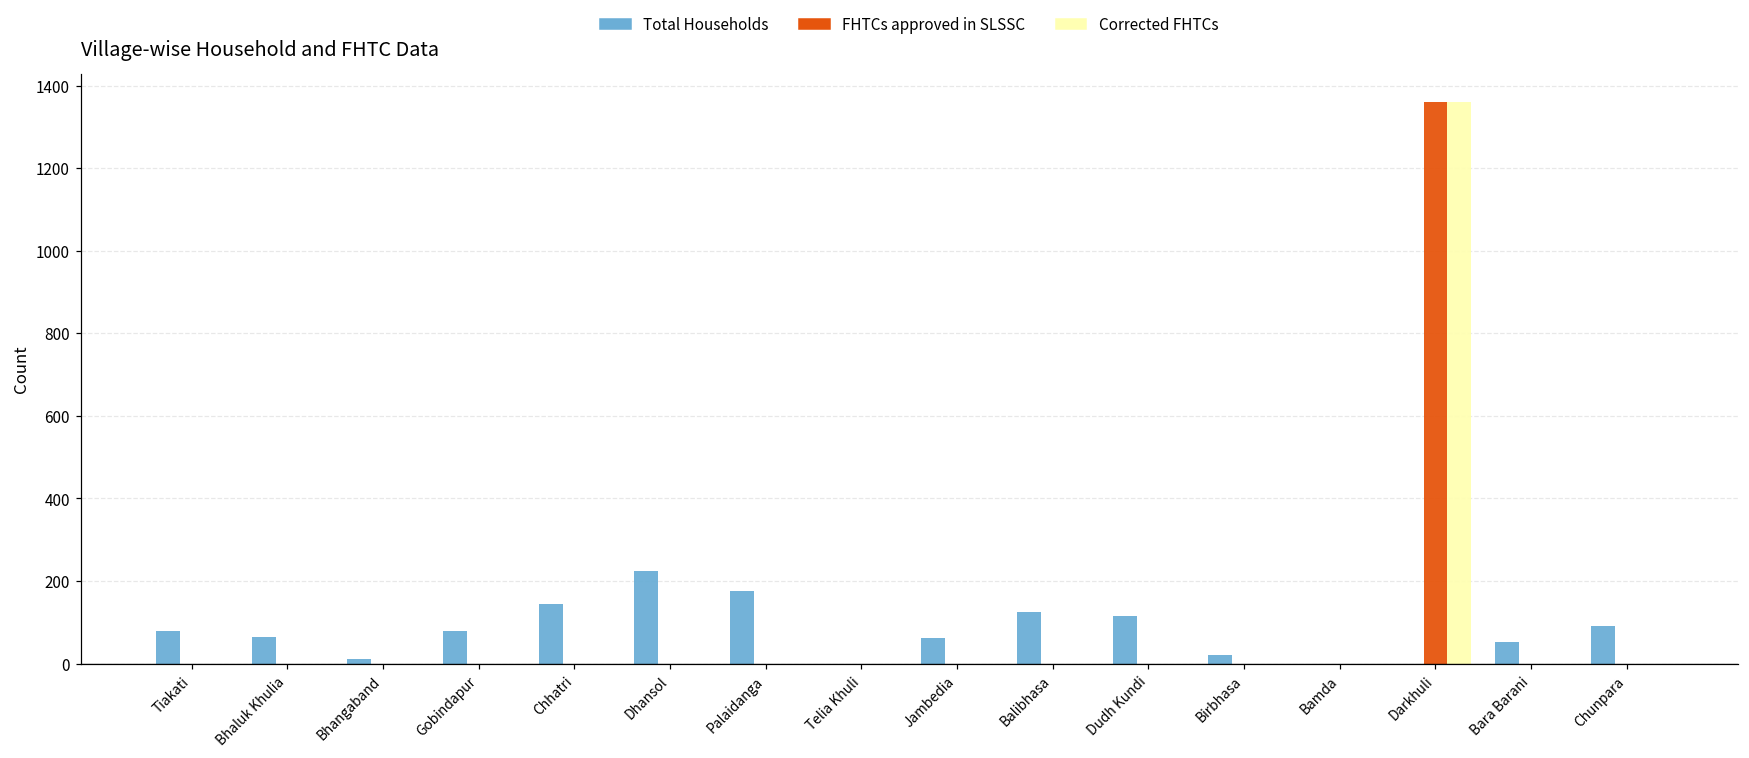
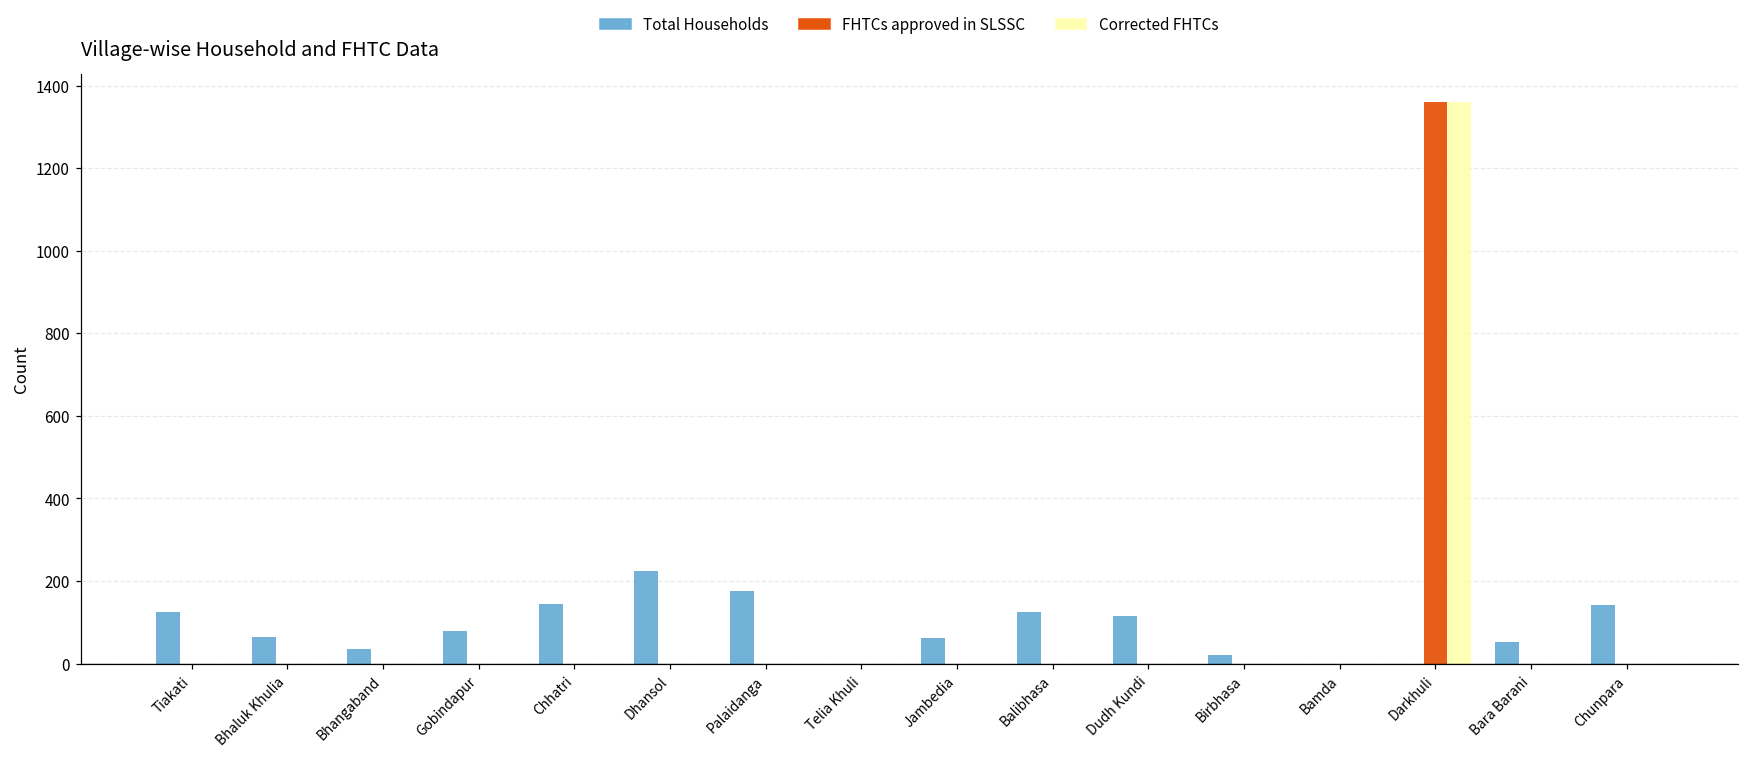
Total Households, Tiakati: 80 -> 130
Total Households, Bhangaband: 10 -> 40
Total Households, Chunpara: 90 -> 140
